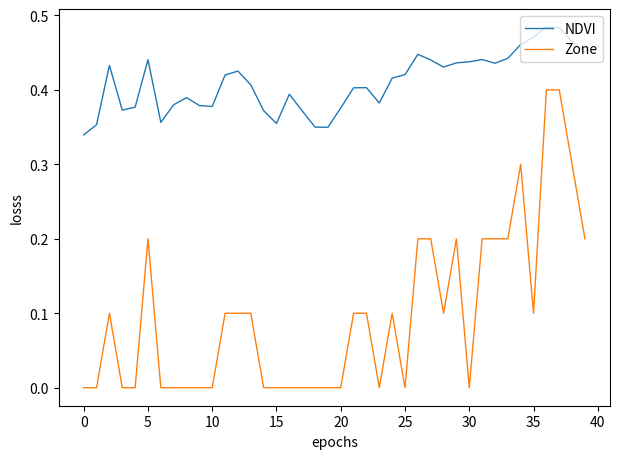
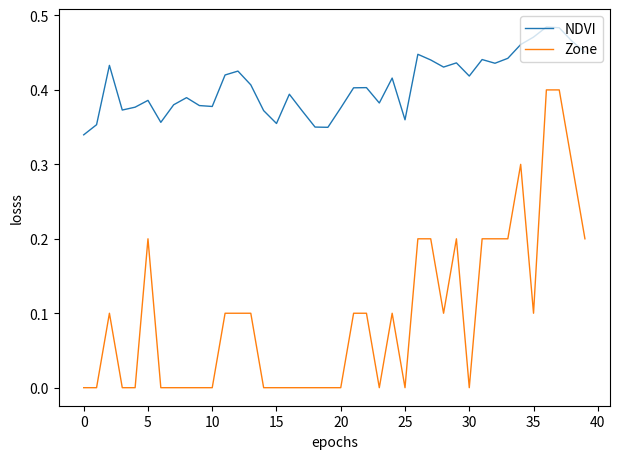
NDVI, 5: 0.44 -> 0.39
NDVI, 25: 0.42 -> 0.36
NDVI, 30: 0.44 -> 0.42
